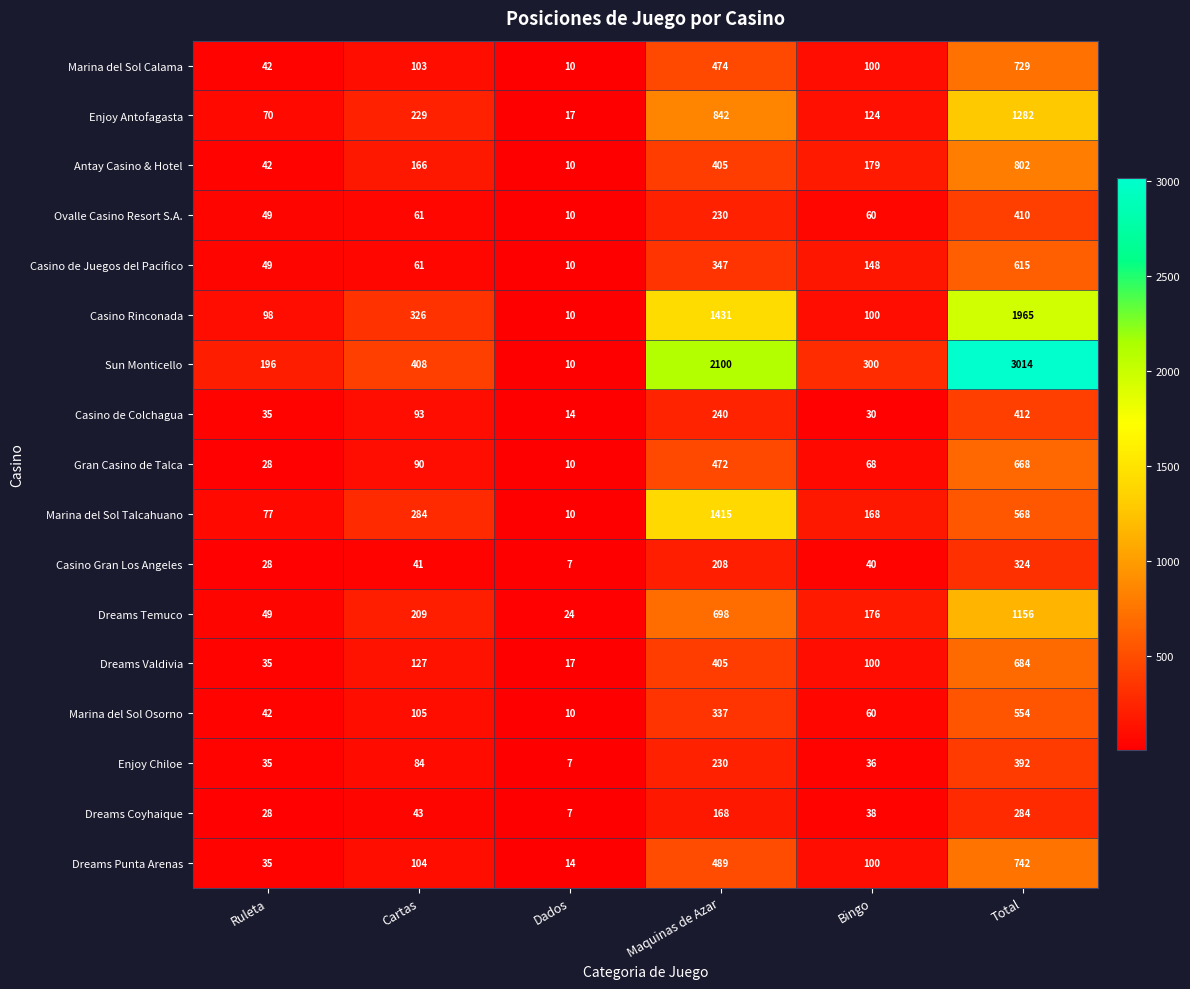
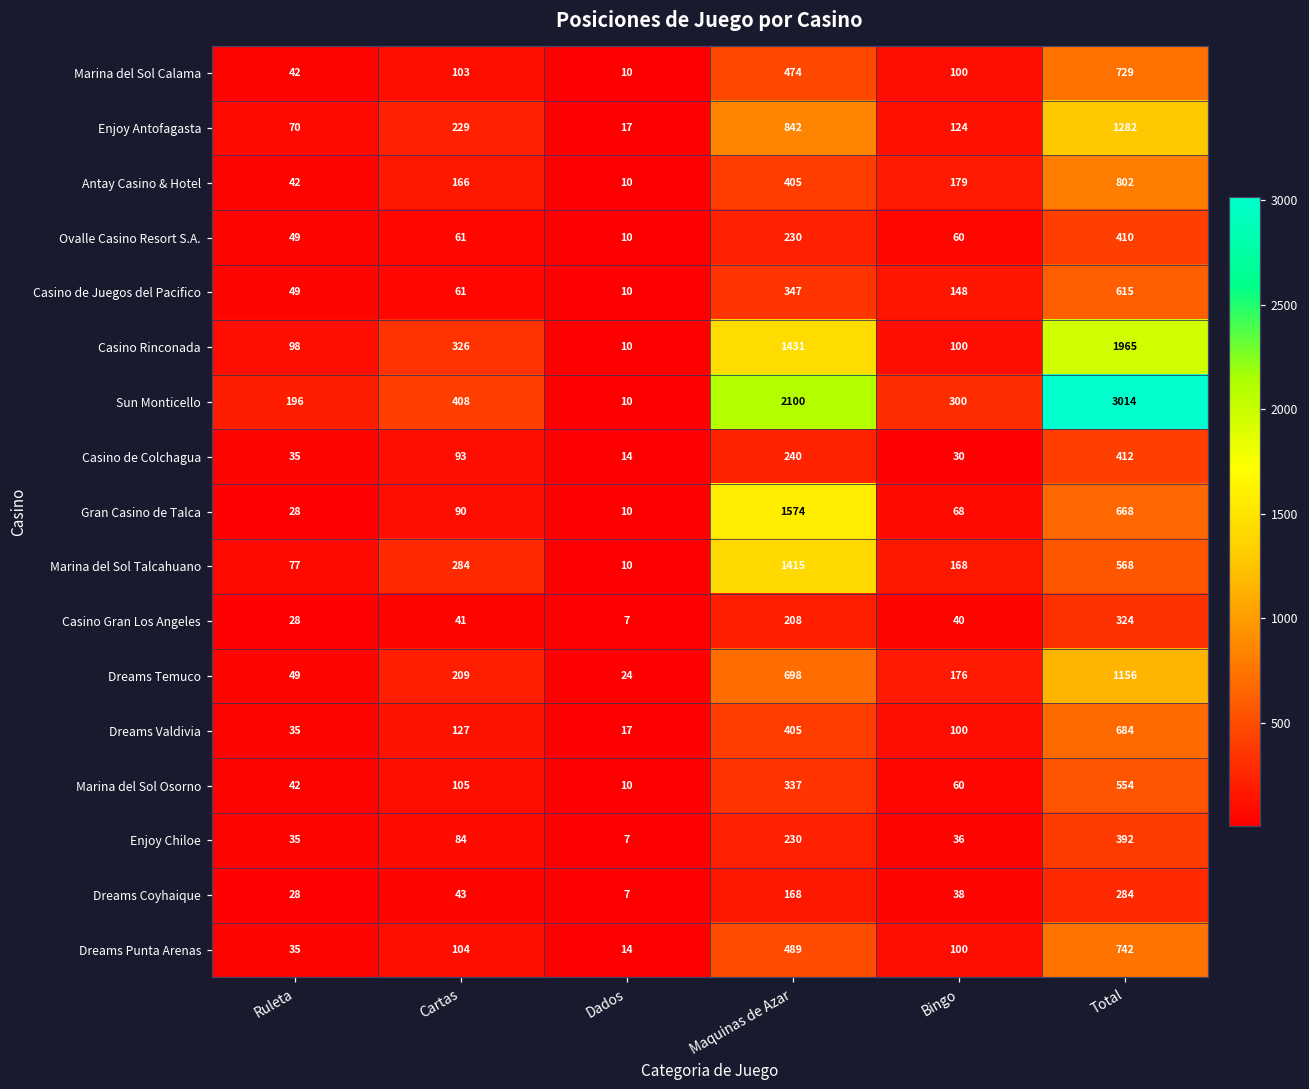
Gran Casino de Talca, Maquinas de Azar: 472 -> 1574
